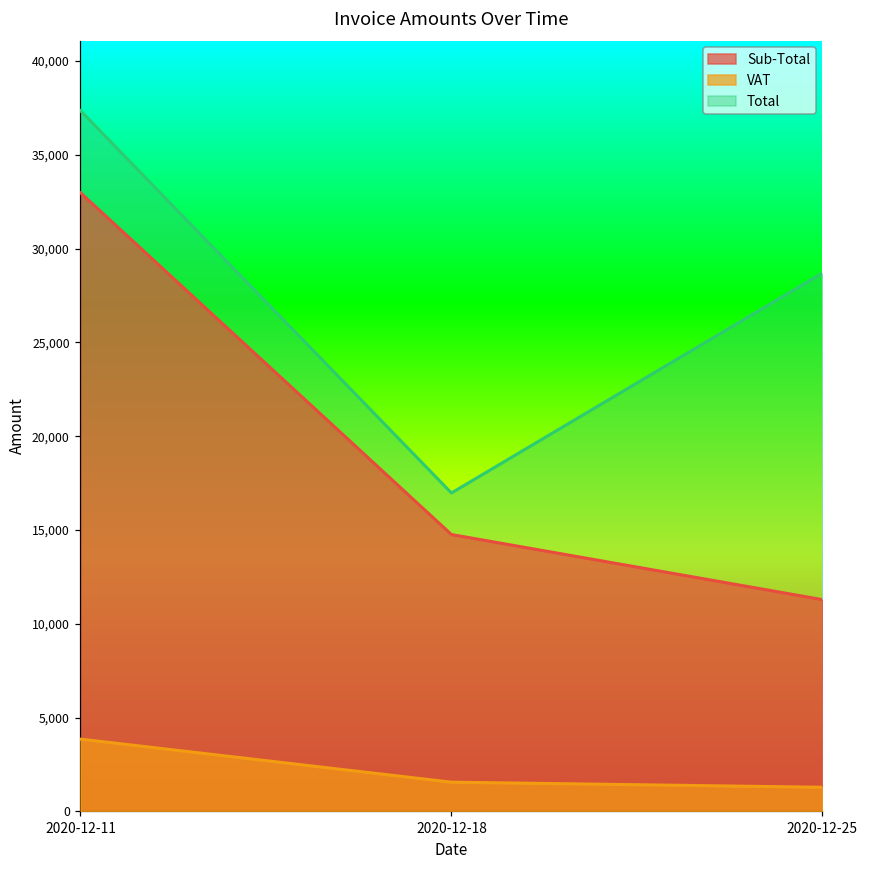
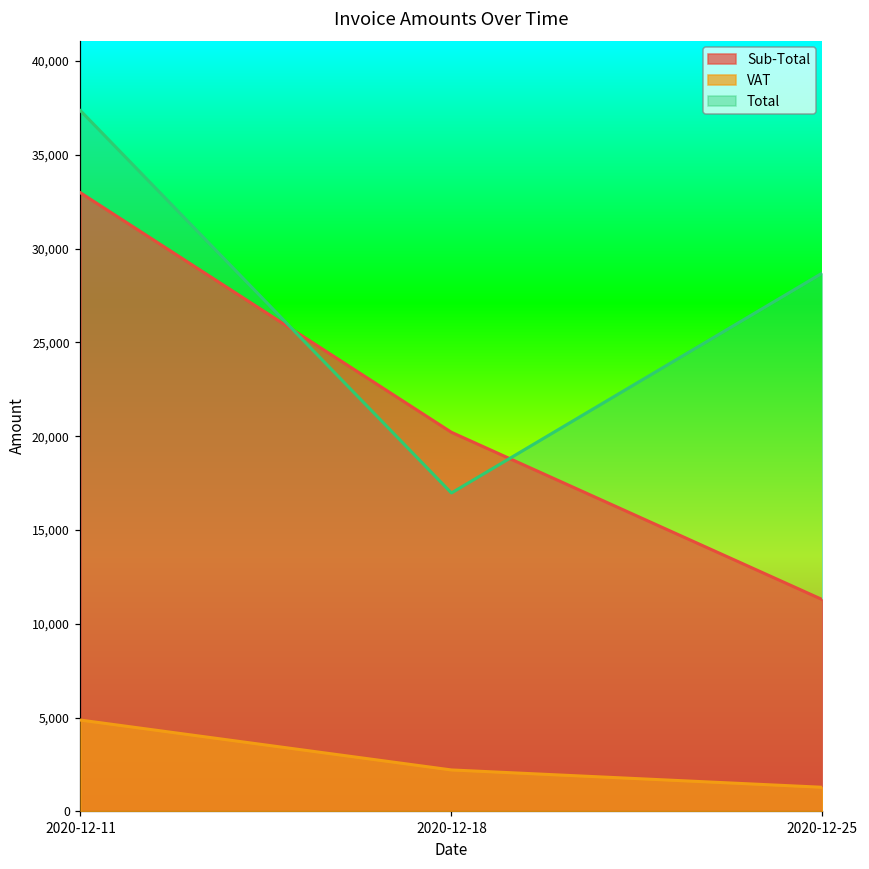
VAT, 2020-12-11: 3,900 -> 4,900
Sub-Total, 2020-12-18: 14,800 -> 20,200
VAT, 2020-12-18: 1,600 -> 2,200
